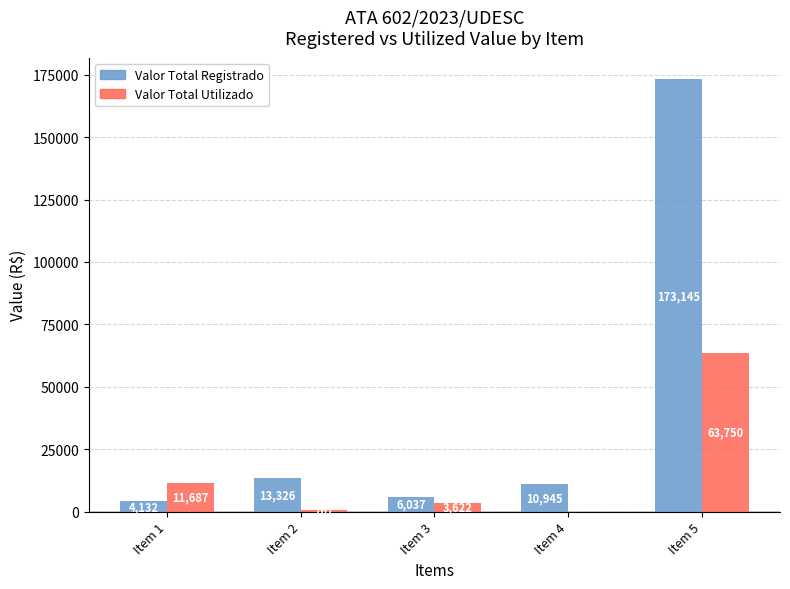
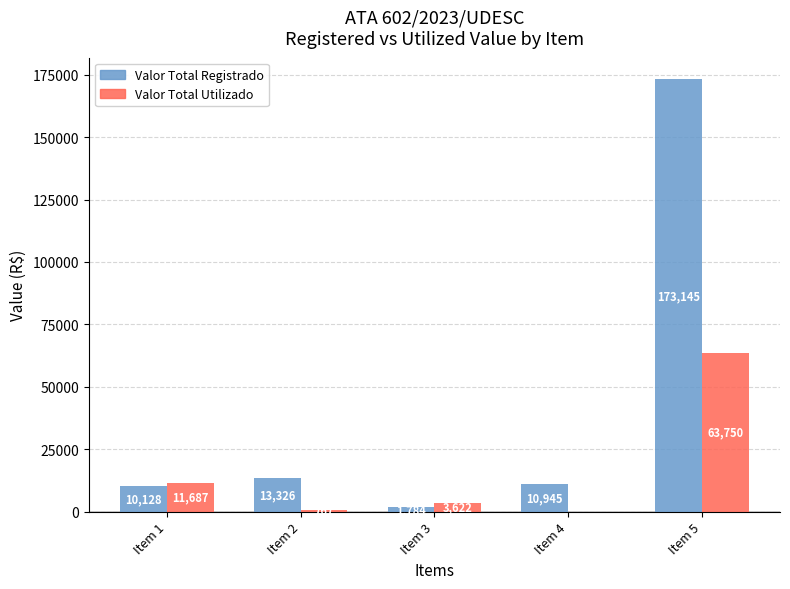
Valor Total Registrado, Item 1: 4,132 -> 10,128
Valor Total Registrado, Item 3: 6000 -> 2000
